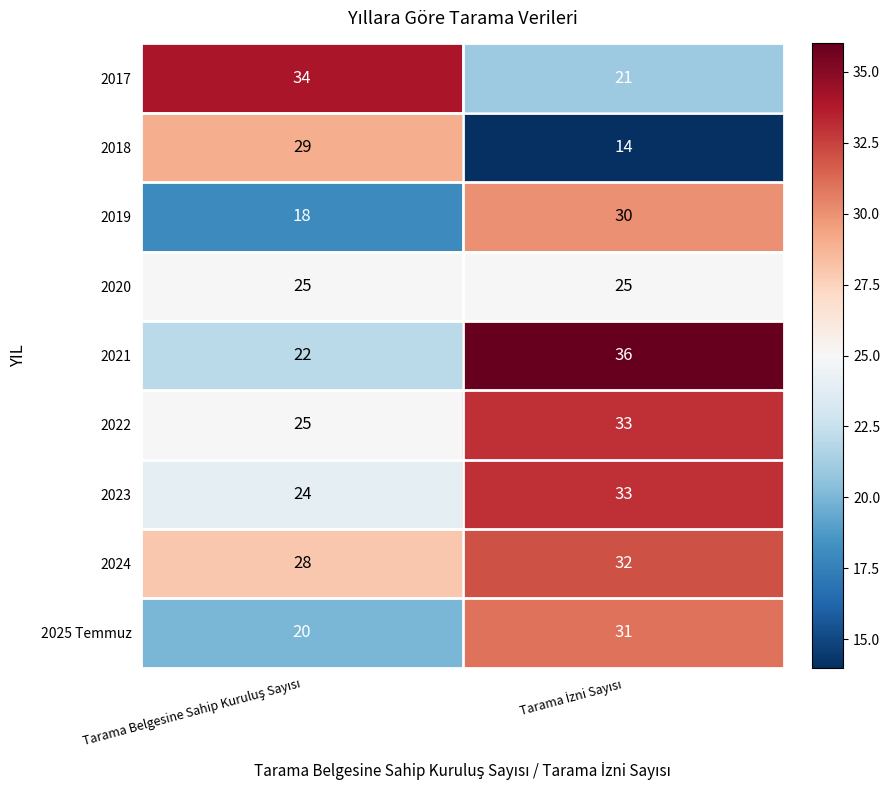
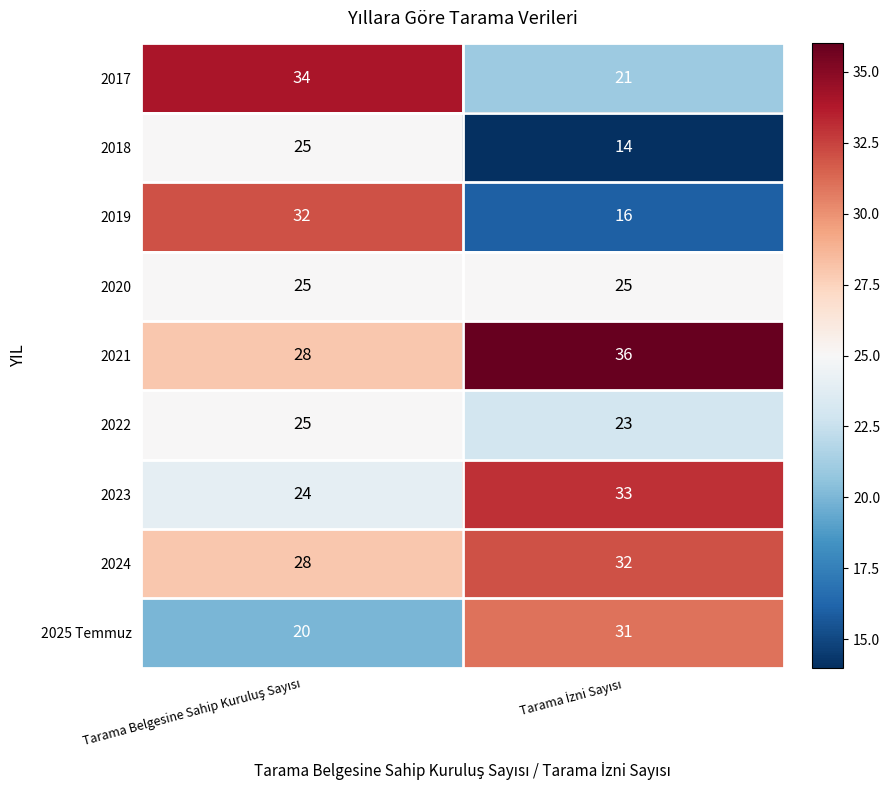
2018, Tarama Belgesine Sahip Kuruluş Sayısı: 29 -> 25
2019, Tarama Belgesine Sahip Kuruluş Sayısı: 18 -> 32
2019, Tarama İzni Sayısı: 30 -> 16
2021, Tarama Belgesine Sahip Kuruluş Sayısı: 22 -> 28
2022, Tarama İzni Sayısı: 33 -> 23
